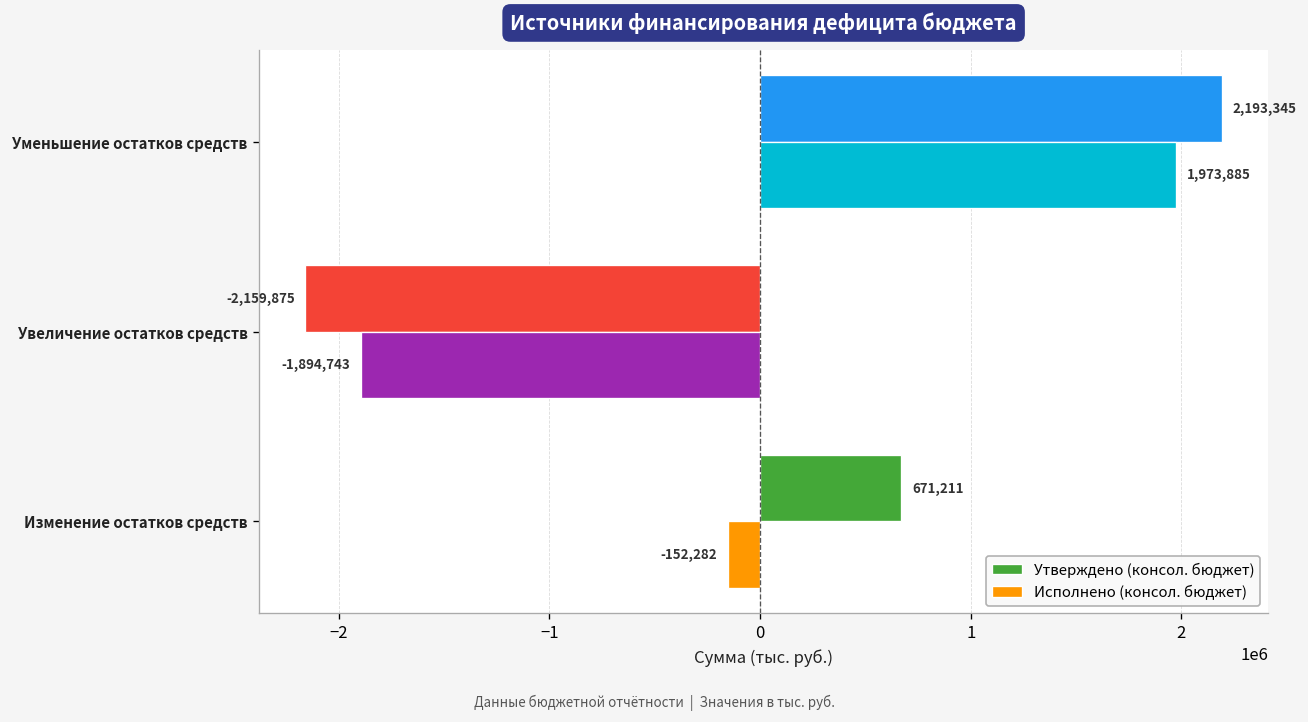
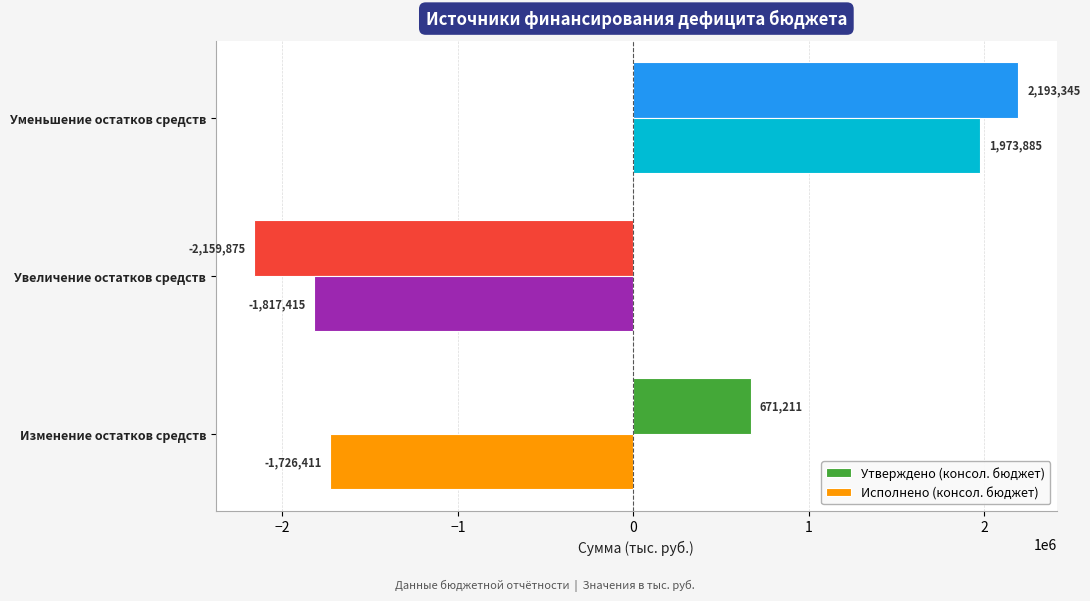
Исполнено (консол. бюджет), Увеличение остатков средств: -1,894,743 -> -1,817,415
Исполнено (консол. бюджет), Изменение остатков средств: -152,282 -> -1,726,411
